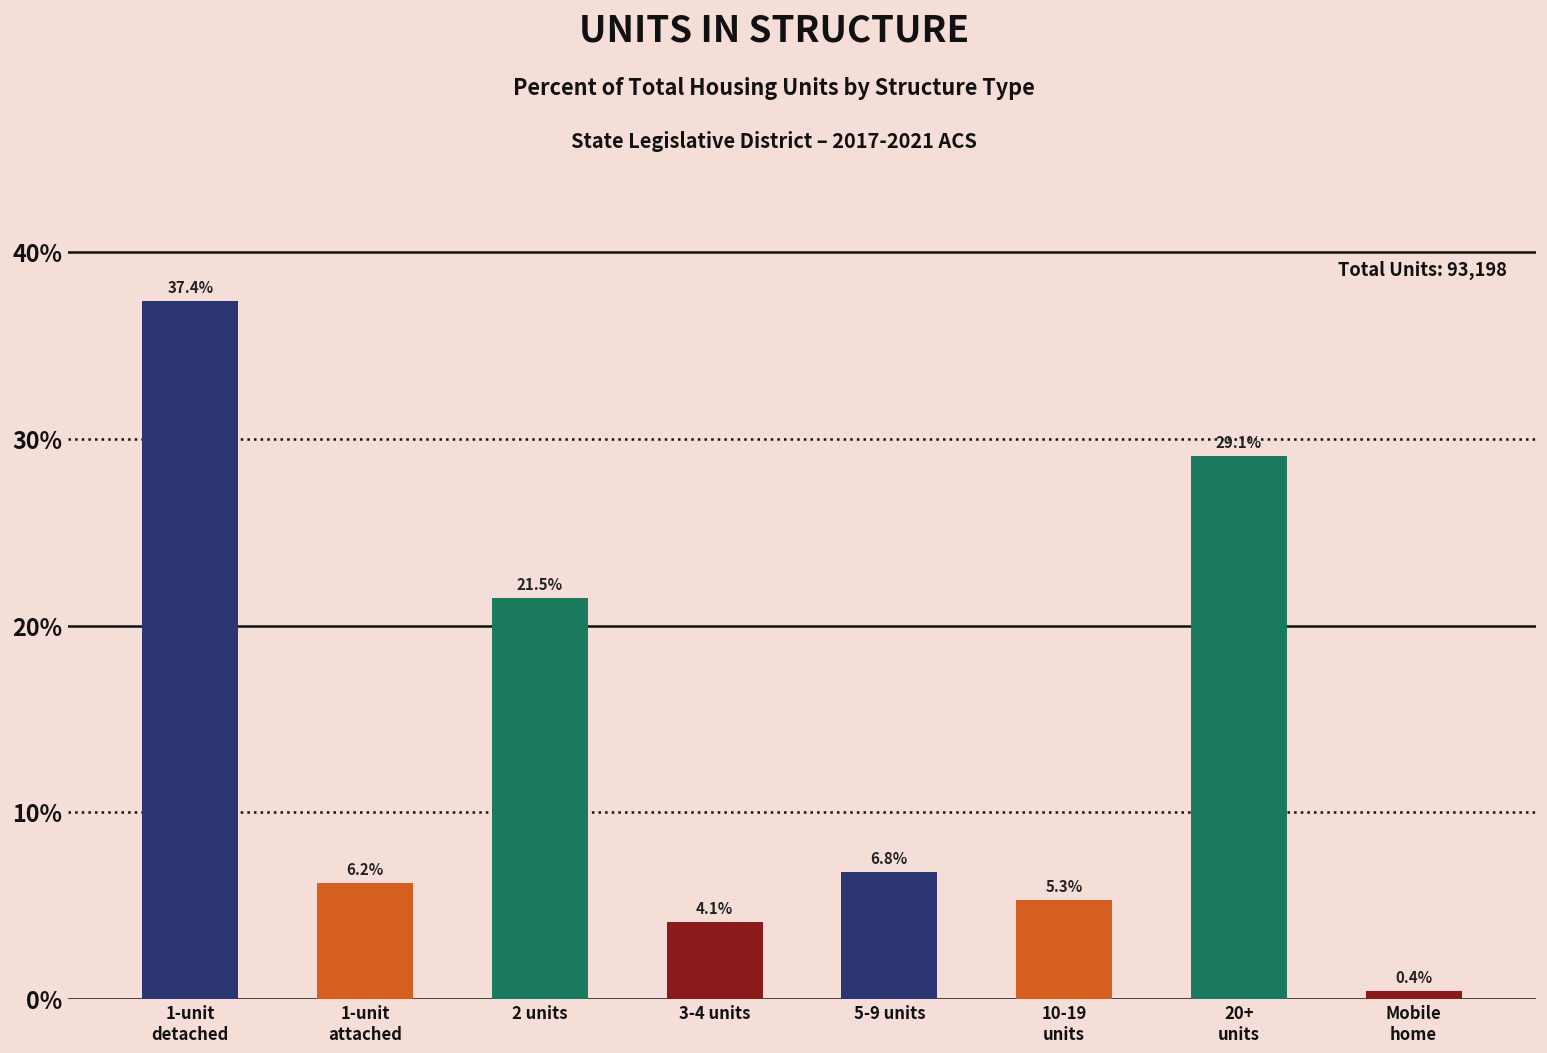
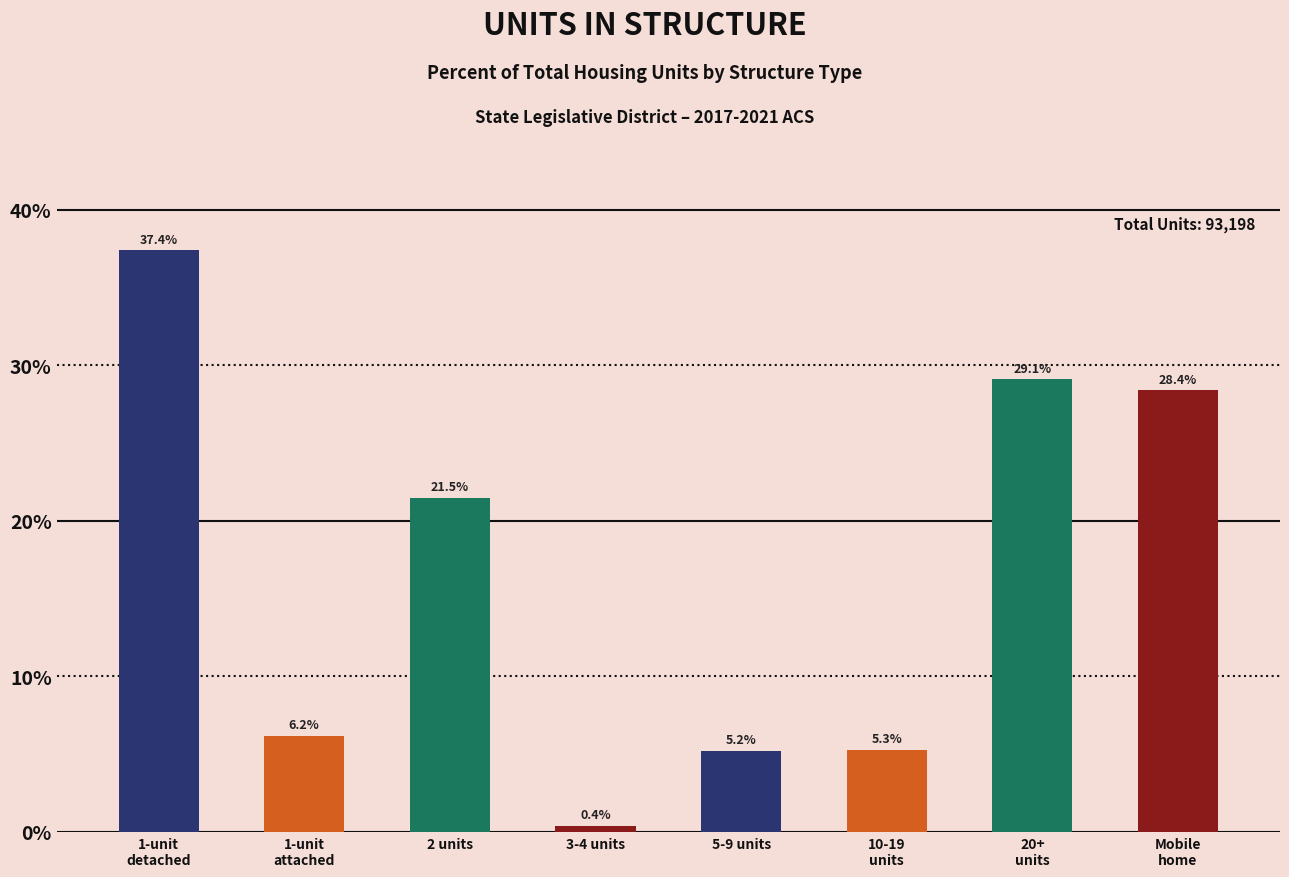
3-4 units: 4.1% -> 0.4%
5-9 units: 6.8% -> 5.2%
Mobile home: 0.4% -> 28.4%
